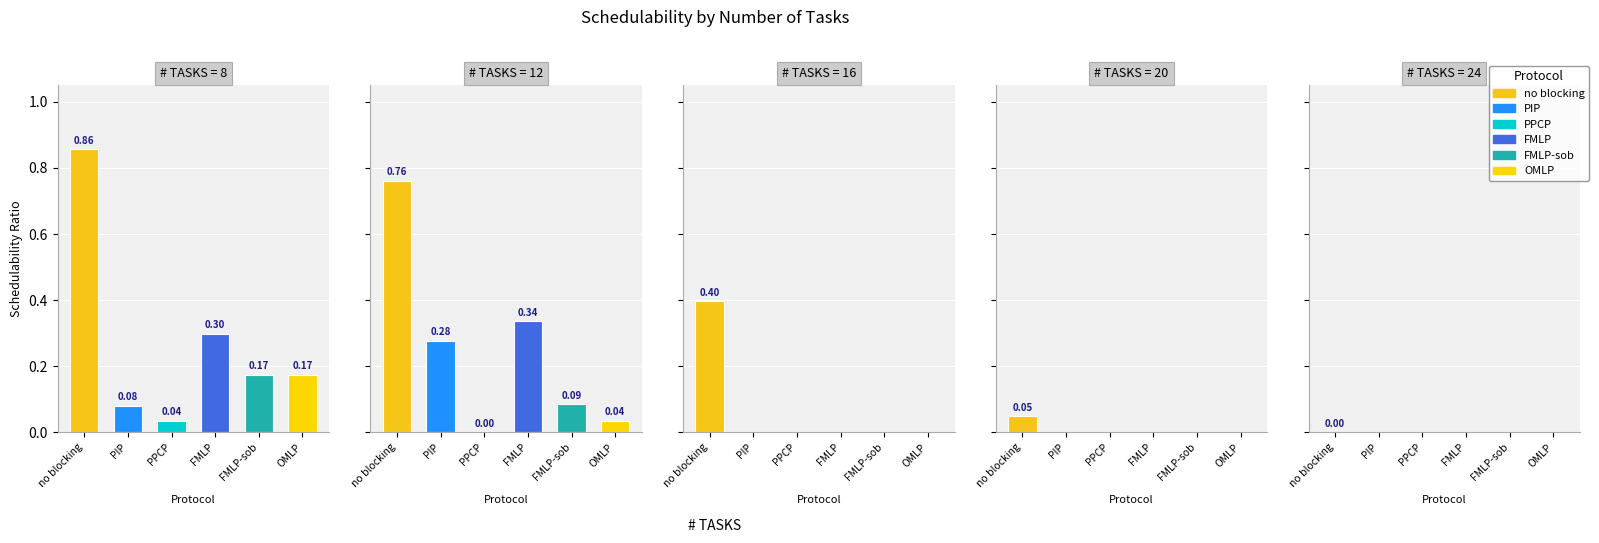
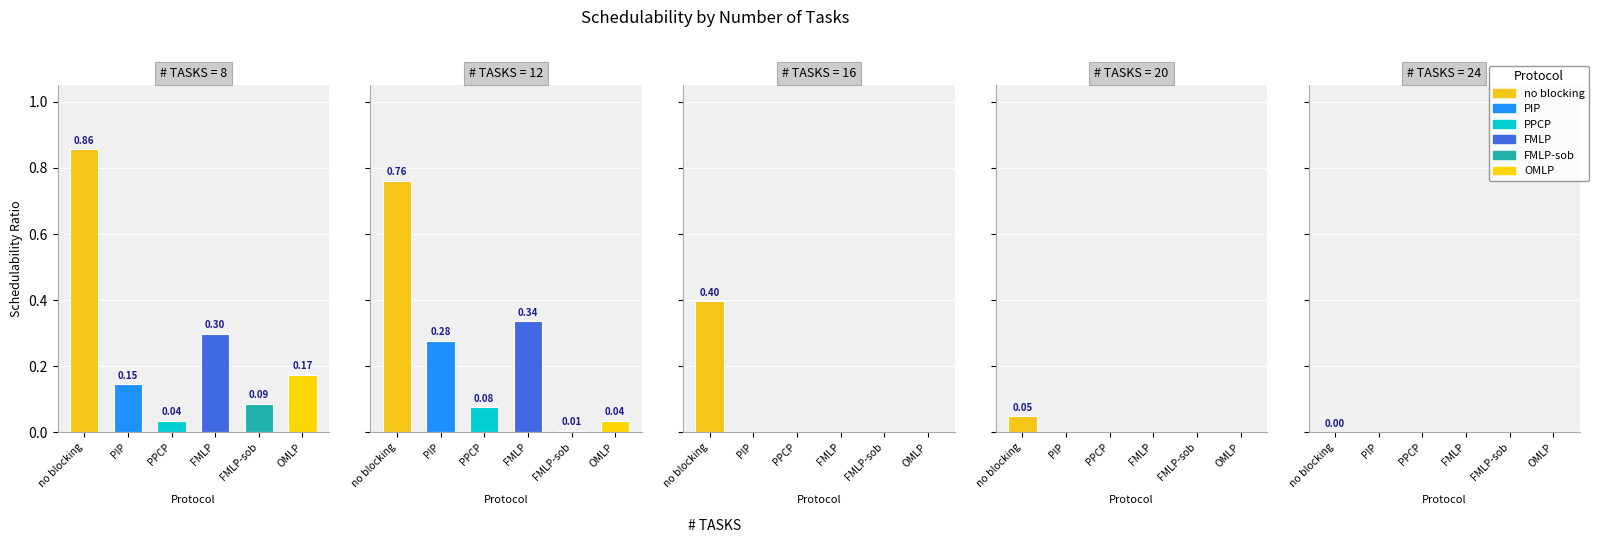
# TASKS = 8, PIP: 0.08 -> 0.15
# TASKS = 8, FMLP-sob: 0.17 -> 0.09
# TASKS = 12, PPCP: 0.00 -> 0.08
# TASKS = 12, FMLP-sob: 0.09 -> 0.01
